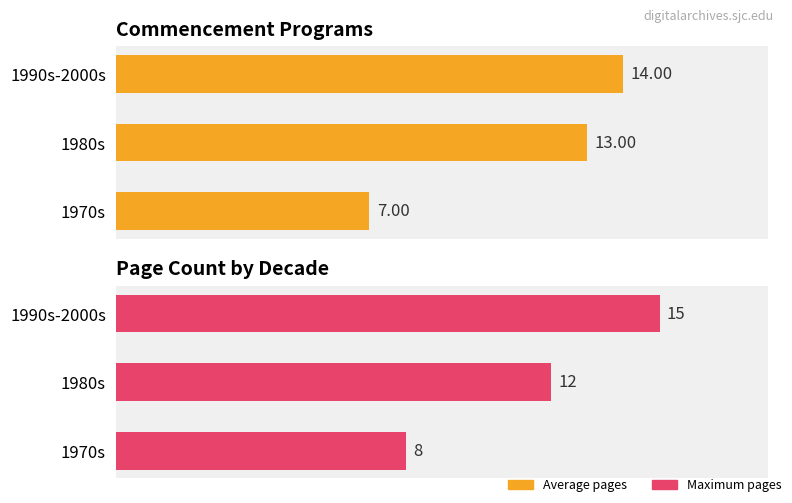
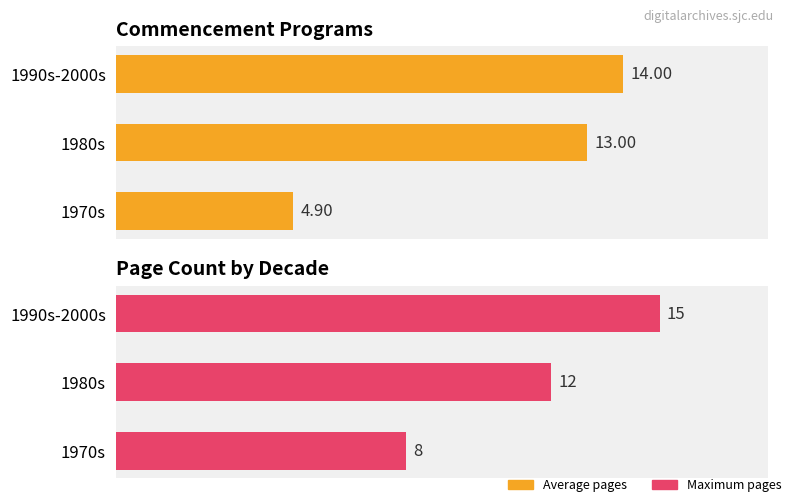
Commencement Programs, 1970s: 7.00 -> 4.90
